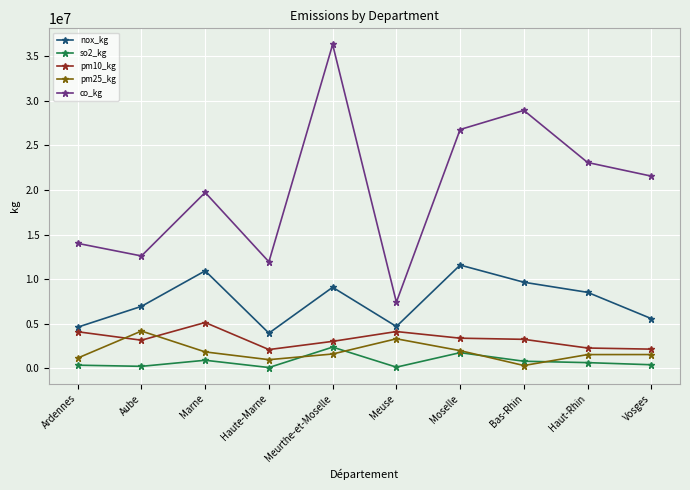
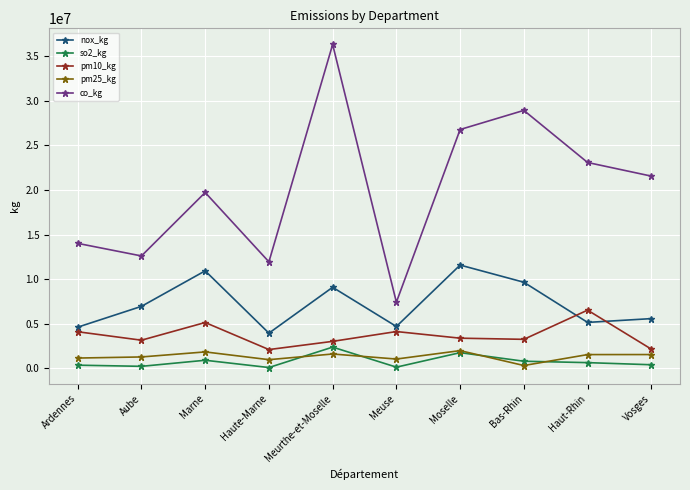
pm25_kg, Aube: 4000000 -> 1000000
pm25_kg, Meuse: 3000000 -> 1000000
nox_kg, Haut-Rhin: 9000000 -> 5000000
pm10_kg, Haut-Rhin: 2000000 -> 7000000
